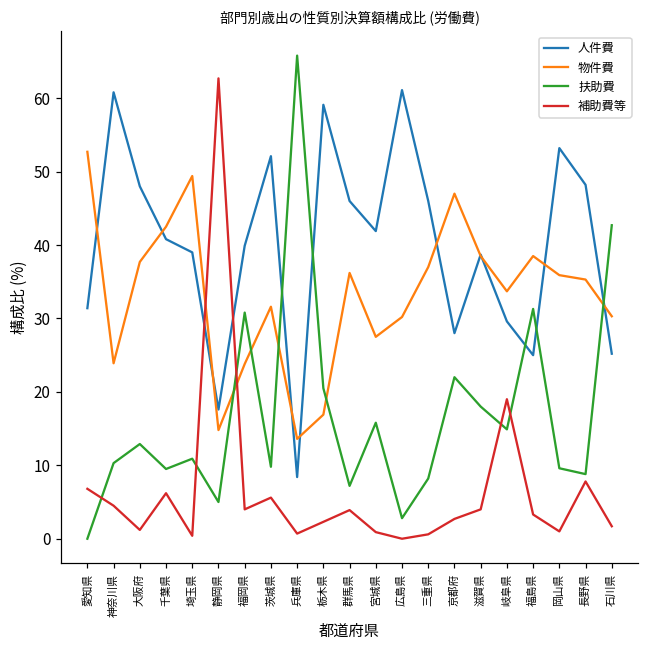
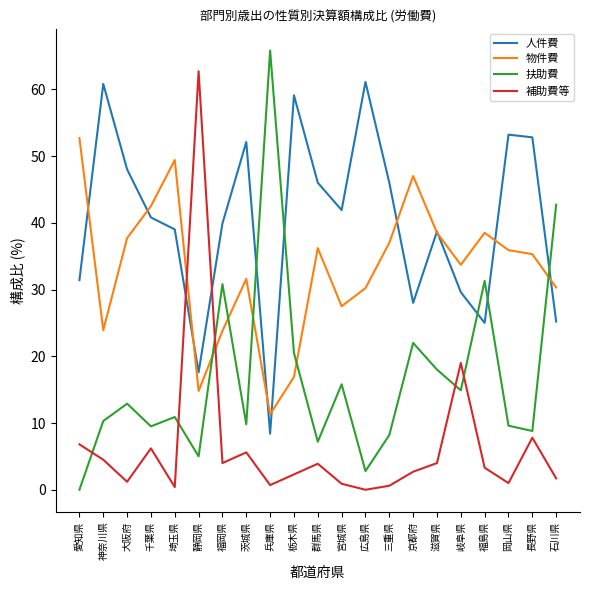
物件費, 兵庫県: 14 -> 11
人件費, 長野県: 48 -> 53
